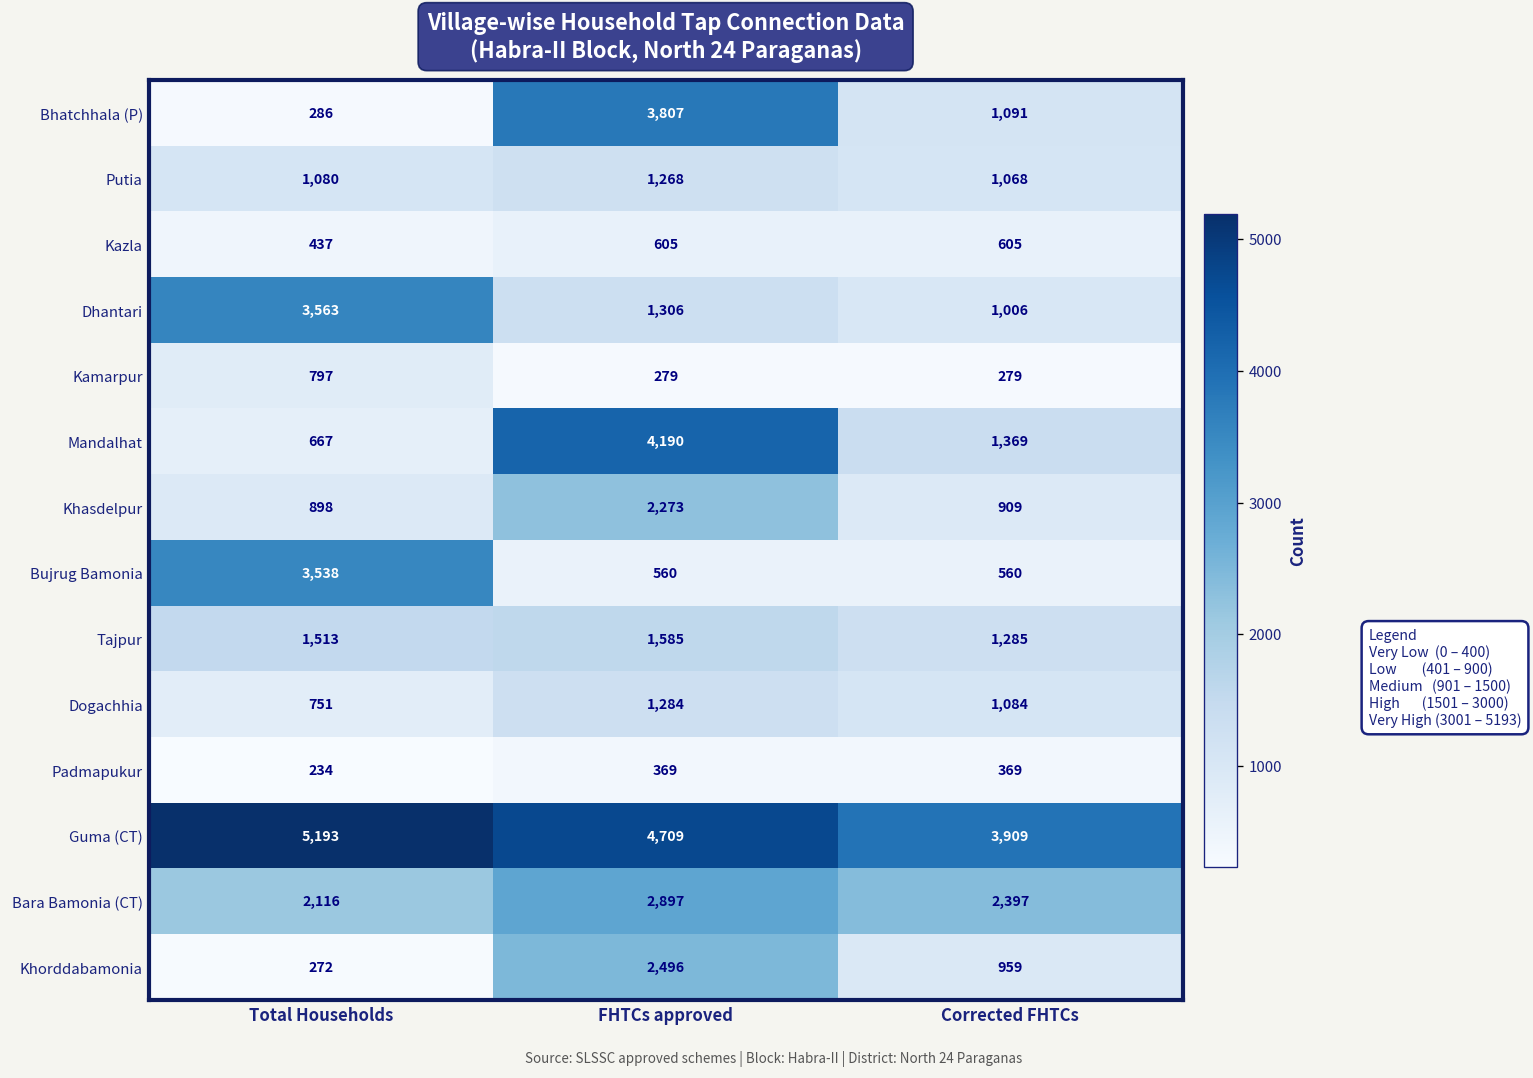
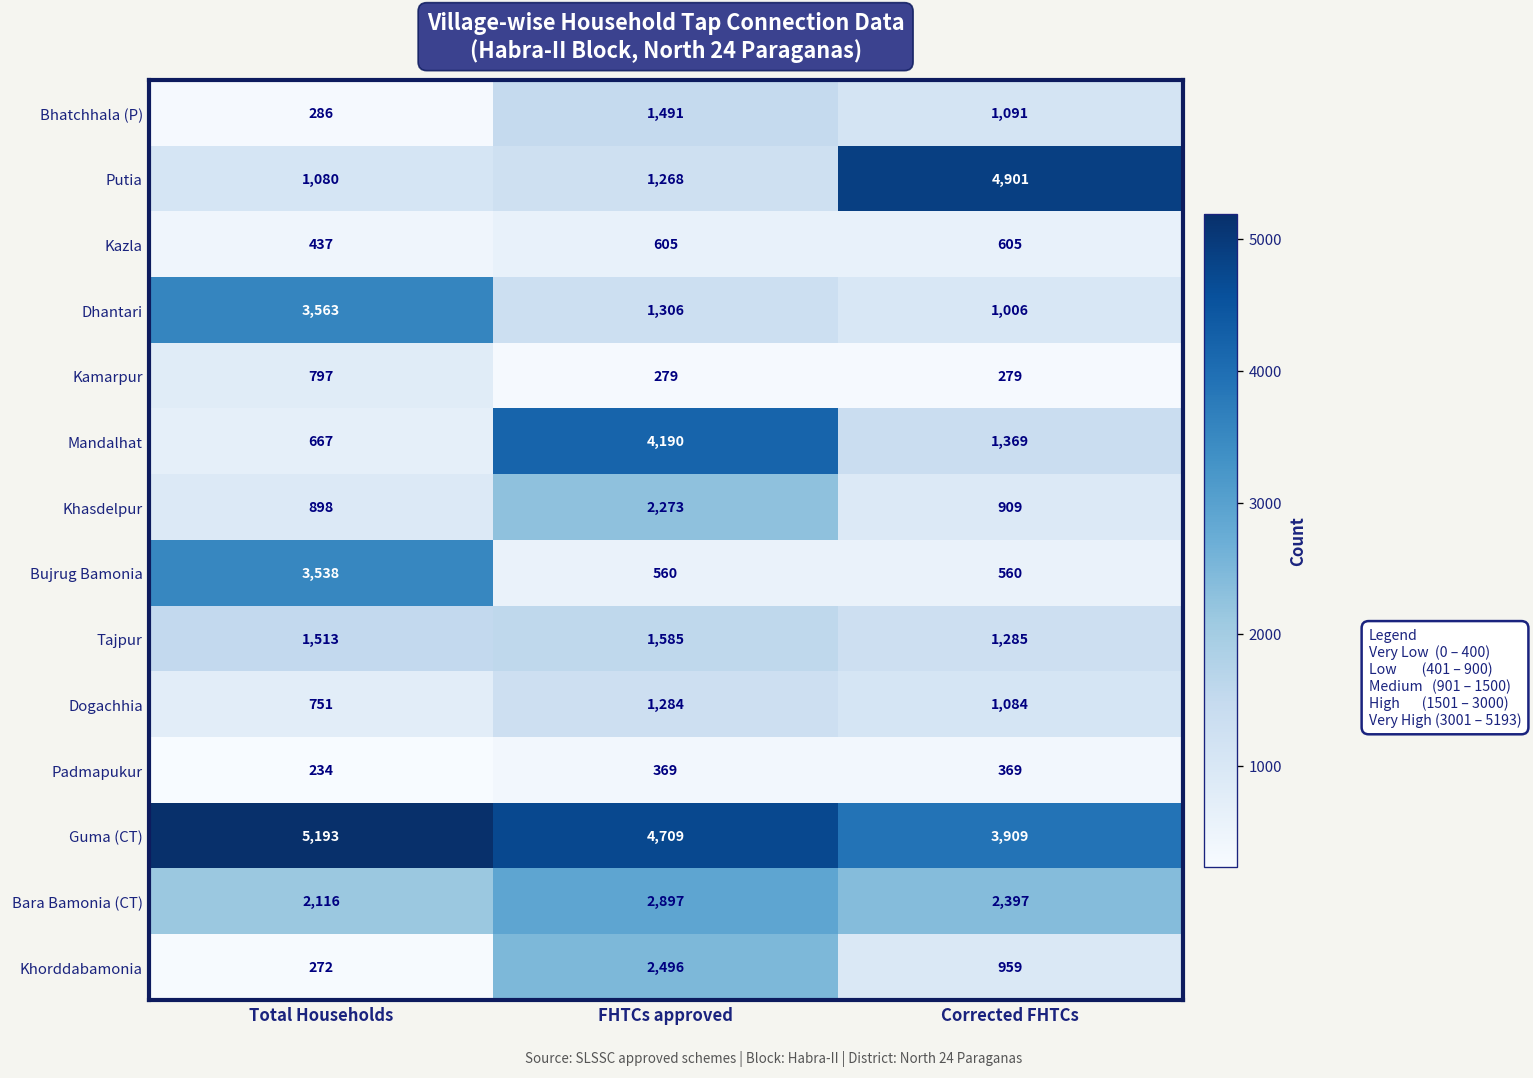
Bhatchhala (P), FHTCs approved: 3,807 -> 1,491
Putia, Corrected FHTCs: 1,068 -> 4,901
